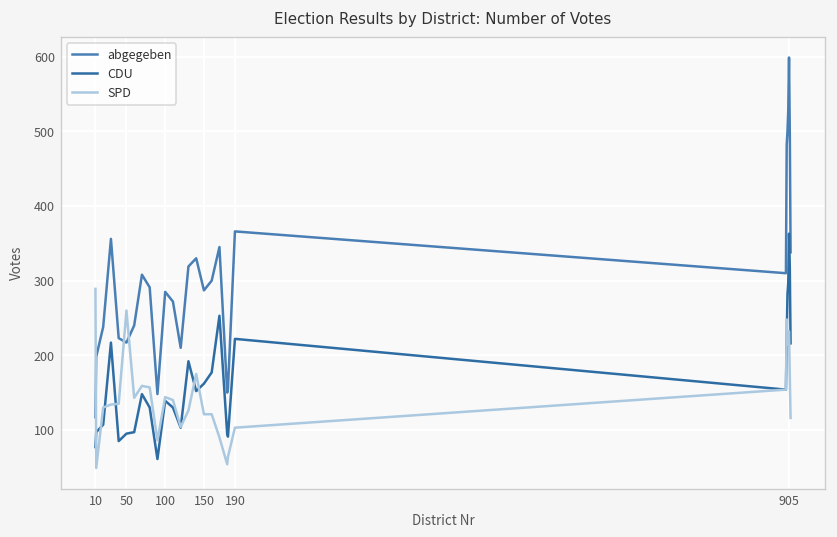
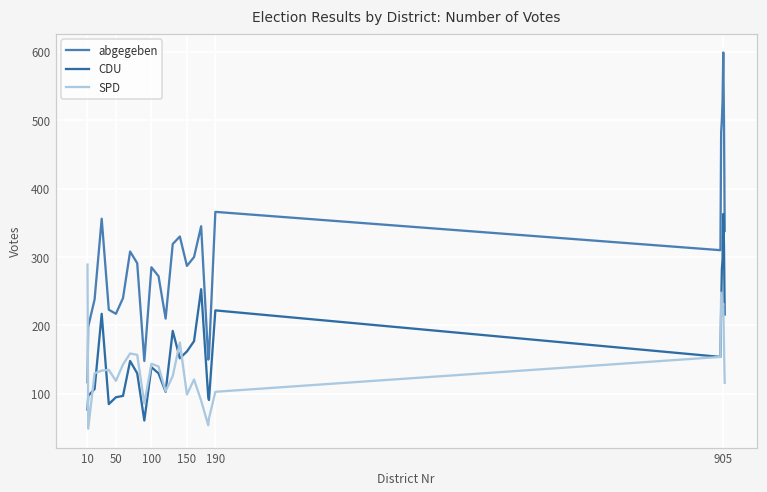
SPD, 50: 260 -> 120
SPD, 150: 120 -> 100
